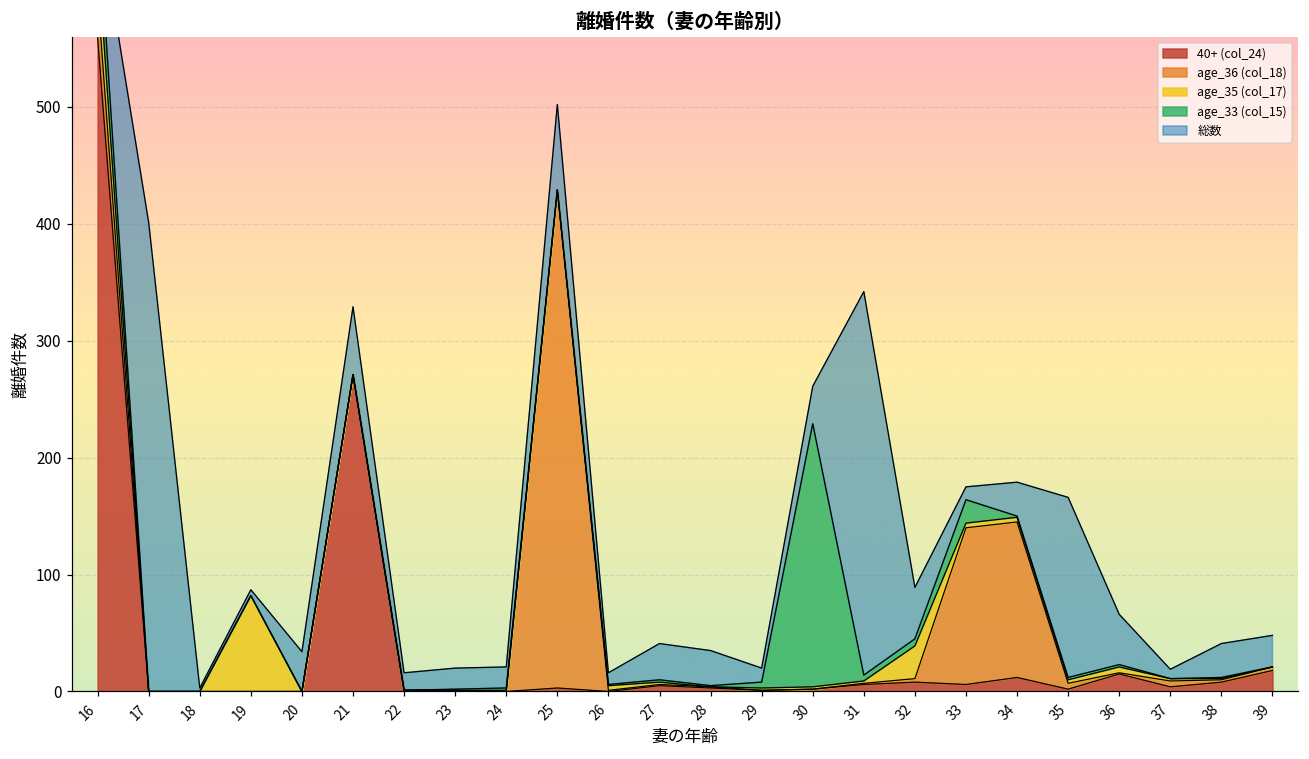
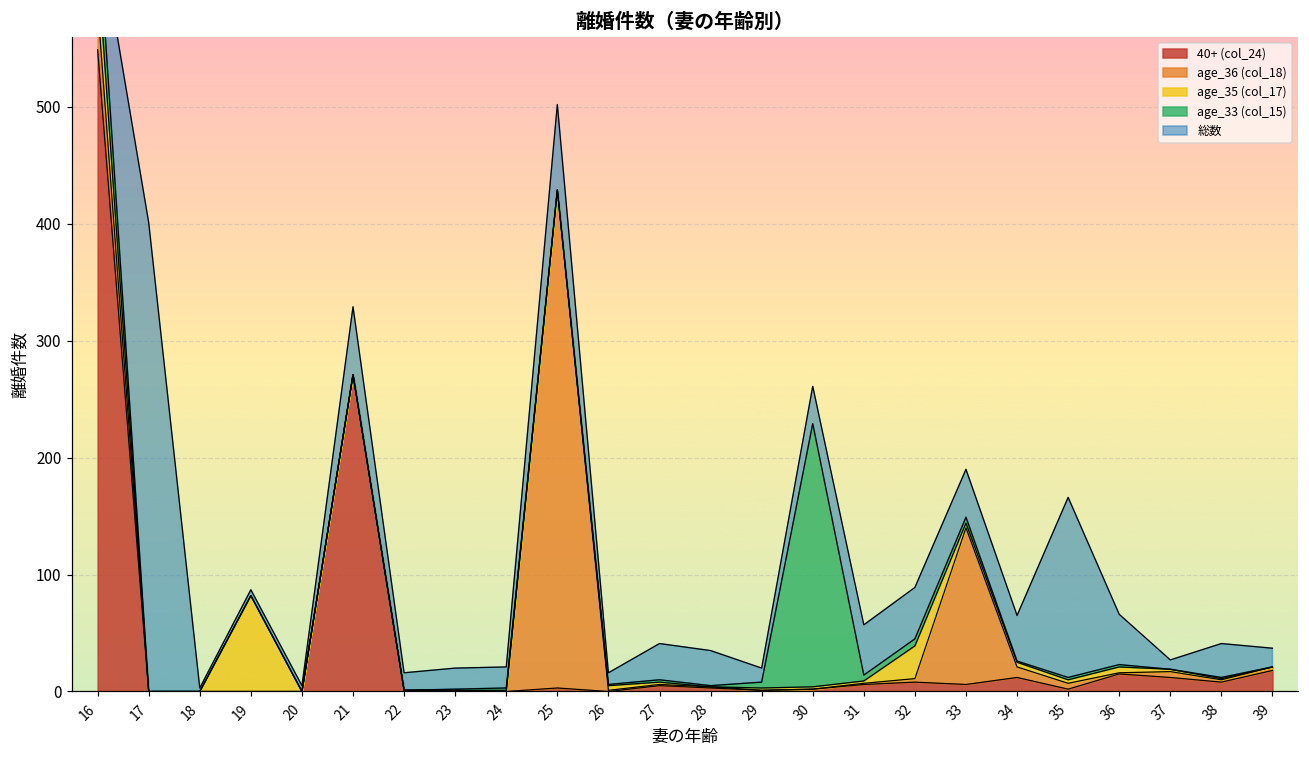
40+ (col_24), 16: 559 -> 549
総数, 20: 34 -> 5
総数, 31: 328 -> 43
age_33 (col_15), 33: 20 -> 5
総数, 33: 11 -> 41
age_36 (col_18), 34: 133 -> 9
総数, 34: 29 -> 39
40+ (col_24), 37: 4 -> 12
総数, 39: 27 -> 16
